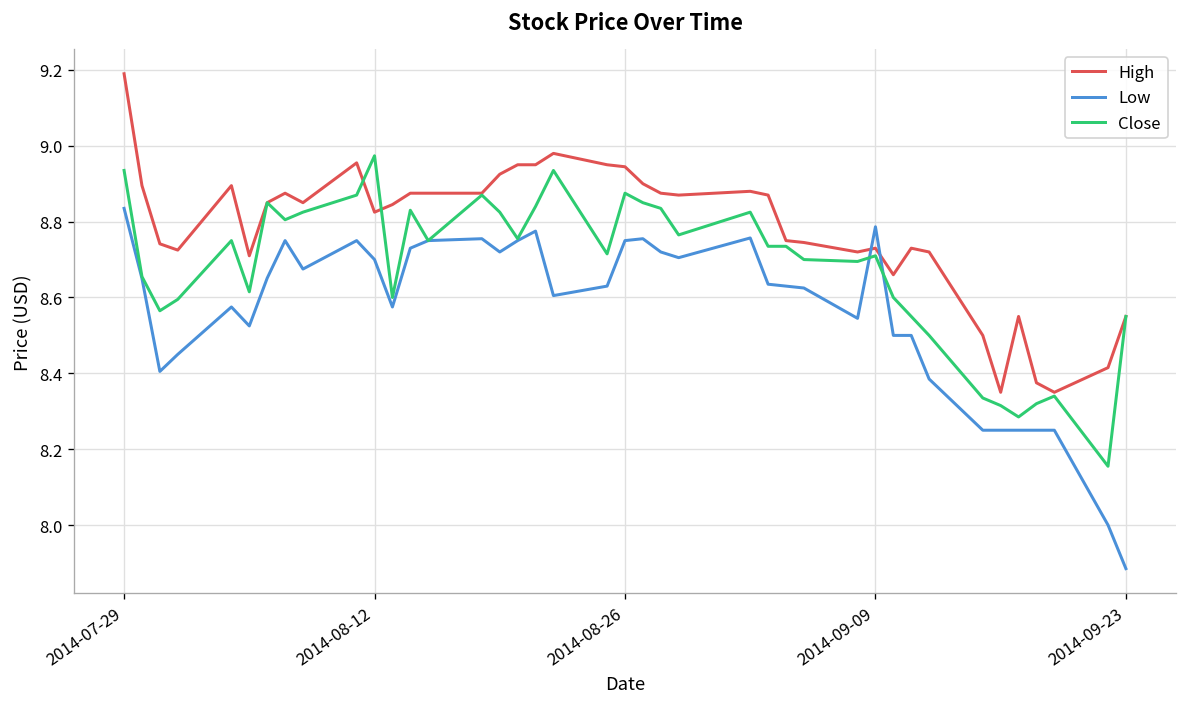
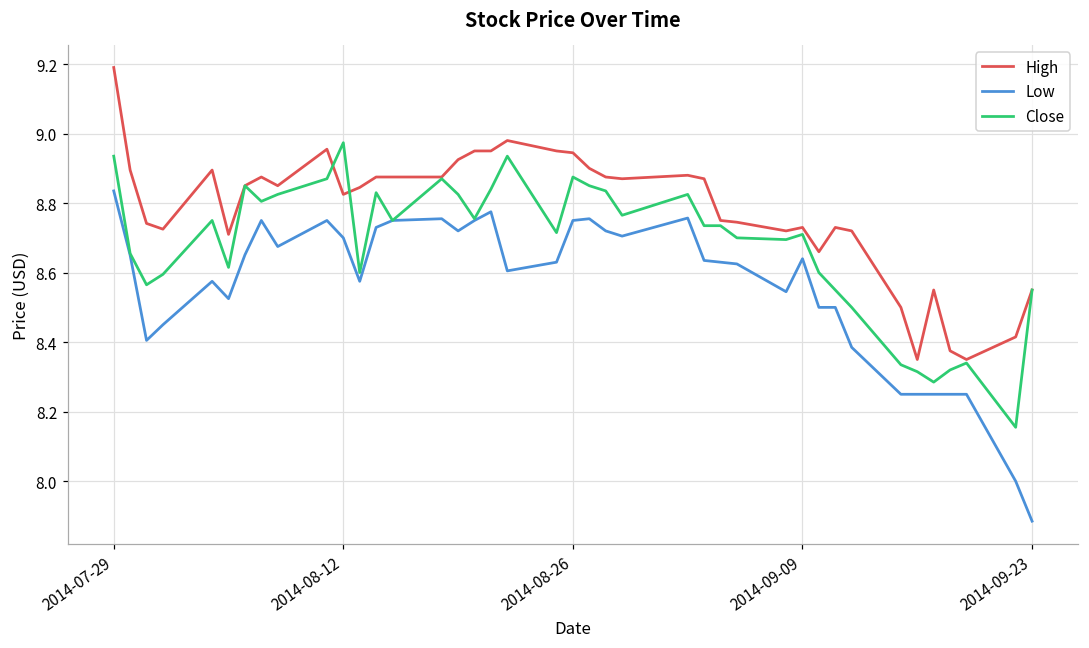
Low, 2014-09-09: 8.79 -> 8.64
